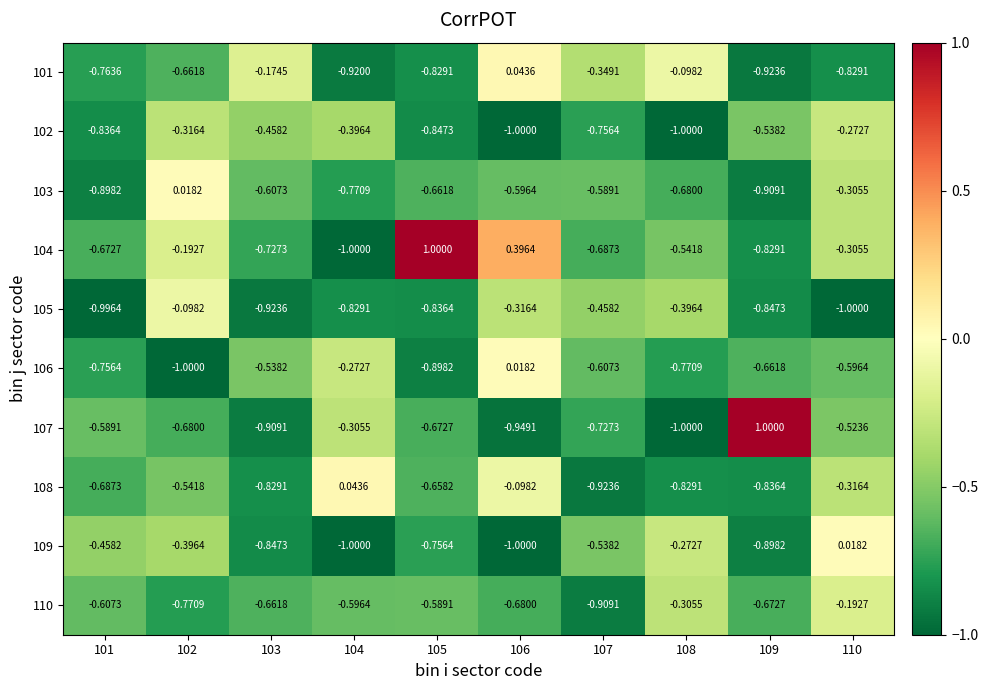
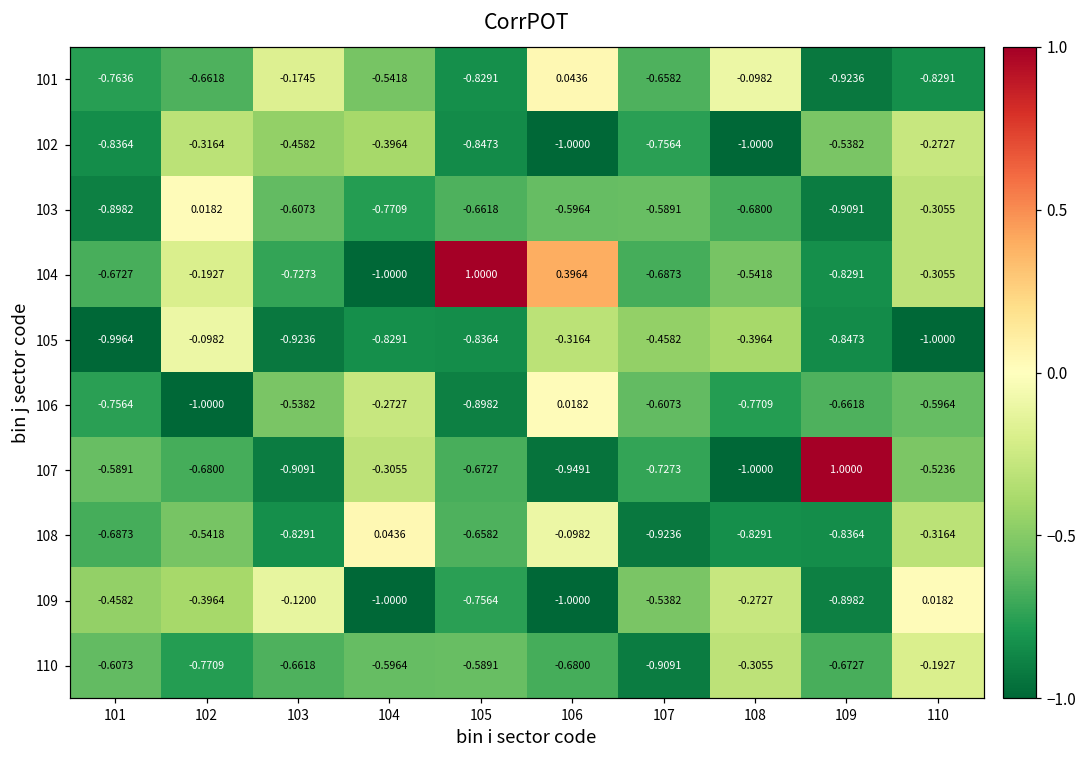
101, 104: -0.9200 -> -0.5418
101, 107: -0.3491 -> -0.6582
109, 103: -0.8473 -> -0.1200
